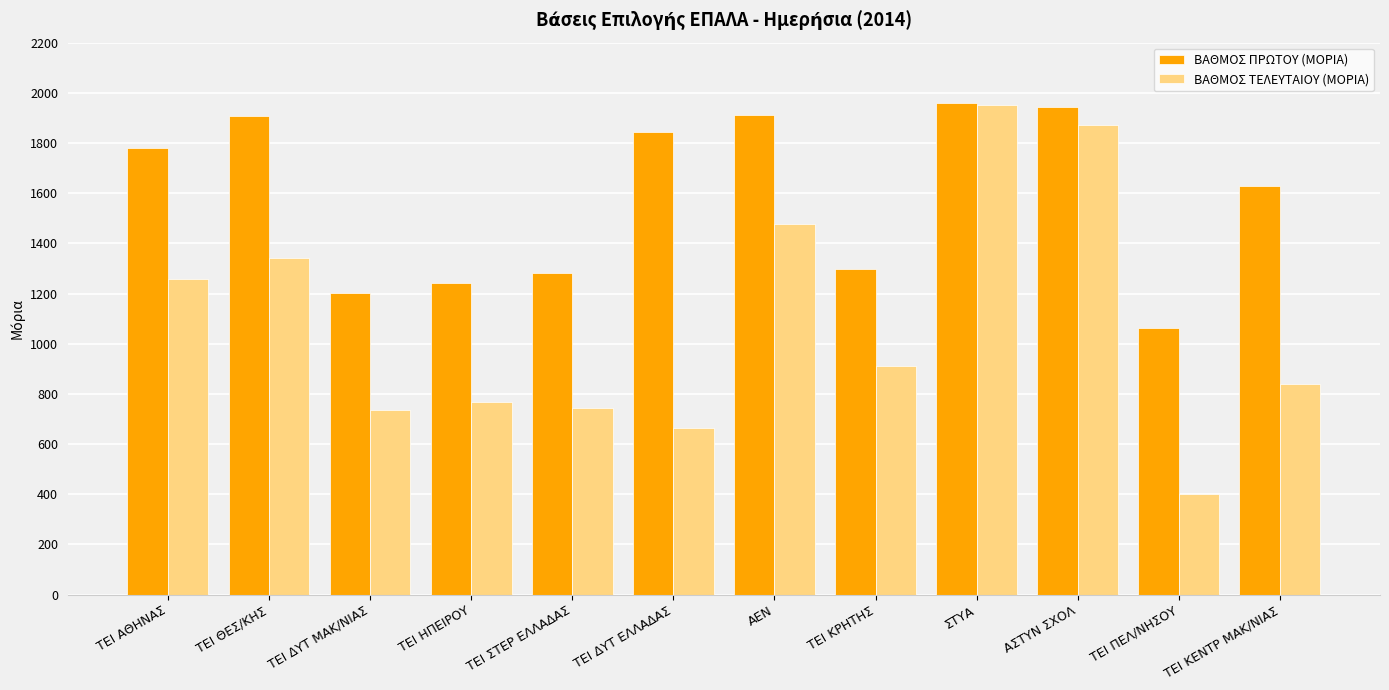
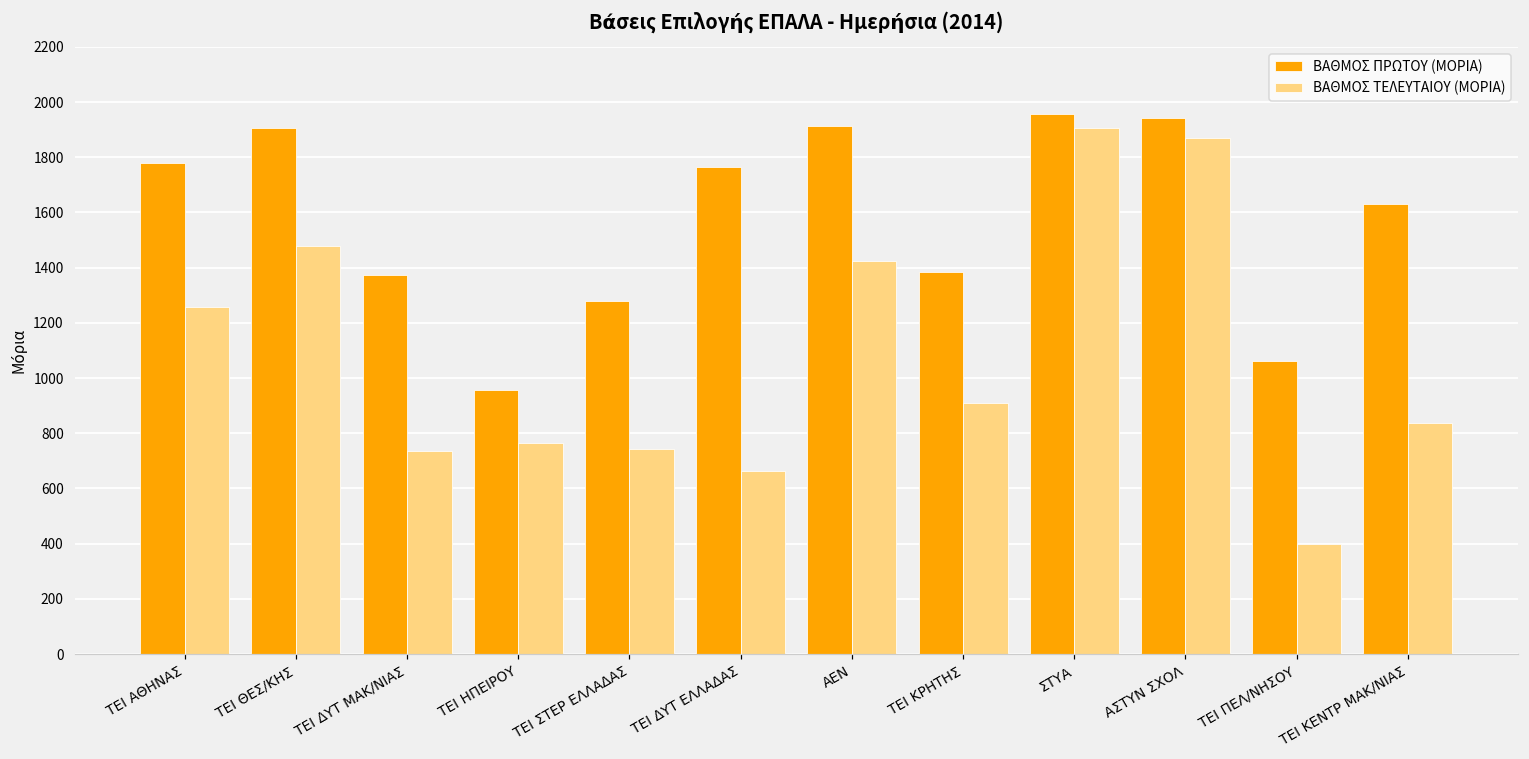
ΒΑΘΜΟΣ ΤΕΛΕΥΤΑΙΟΥ (ΜΟΡΙΑ), ΤΕΙ ΘΕΣ/ΚΗΣ: 1340 -> 1480
ΒΑΘΜΟΣ ΠΡΩΤΟΥ (ΜΟΡΙΑ), ΤΕΙ ΔΥΤ ΜΑΚ/ΝΙΑΣ: 1200 -> 1370
ΒΑΘΜΟΣ ΠΡΩΤΟΥ (ΜΟΡΙΑ), ΤΕΙ ΗΠΕΙΡΟΥ: 1240 -> 960
ΒΑΘΜΟΣ ΠΡΩΤΟΥ (ΜΟΡΙΑ), ΤΕΙ ΔΥΤ ΕΛΛΑΔΑΣ: 1850 -> 1760
ΒΑΘΜΟΣ ΤΕΛΕΥΤΑΙΟΥ (ΜΟΡΙΑ), ΑΕΝ: 1480 -> 1420
ΒΑΘΜΟΣ ΠΡΩΤΟΥ (ΜΟΡΙΑ), ΤΕΙ ΚΡΗΤΗΣ: 1300 -> 1390
ΒΑΘΜΟΣ ΤΕΛΕΥΤΑΙΟΥ (ΜΟΡΙΑ), ΣΤΥΑ: 1950 -> 1910
